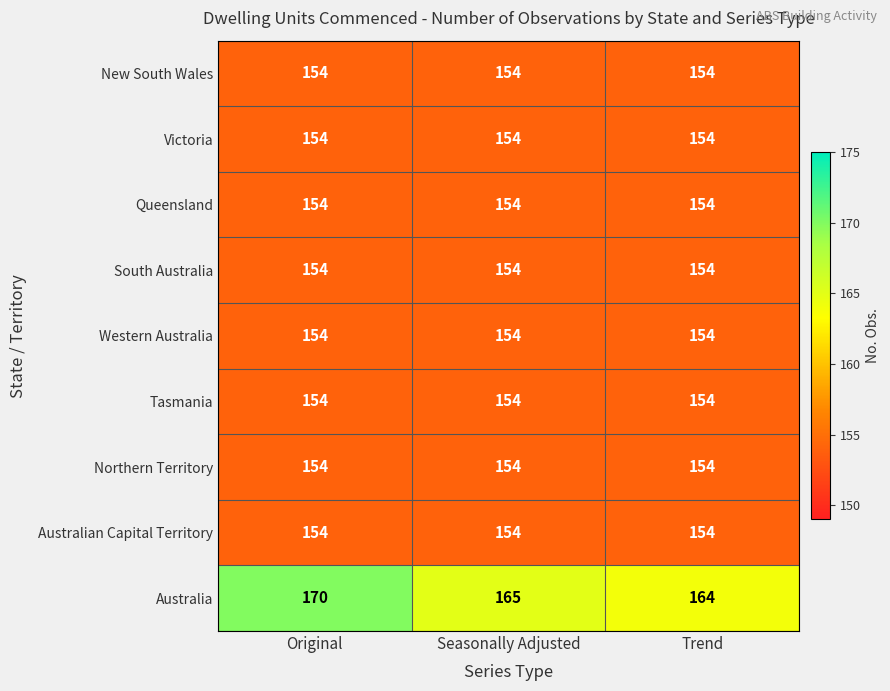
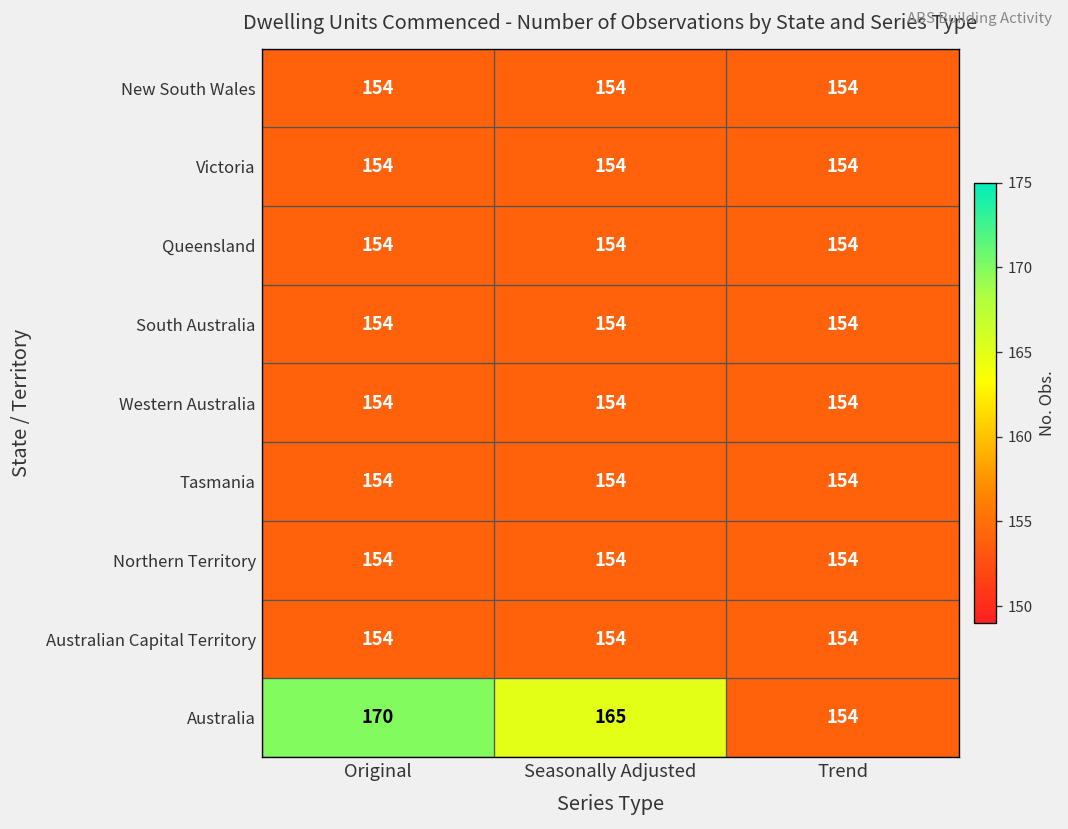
Australia, Trend: 164 -> 154
